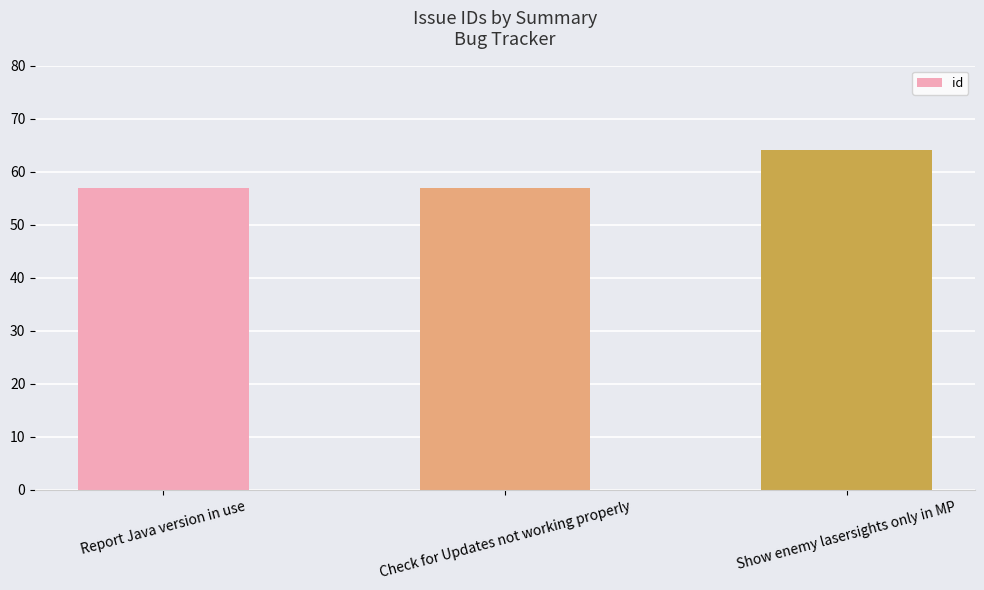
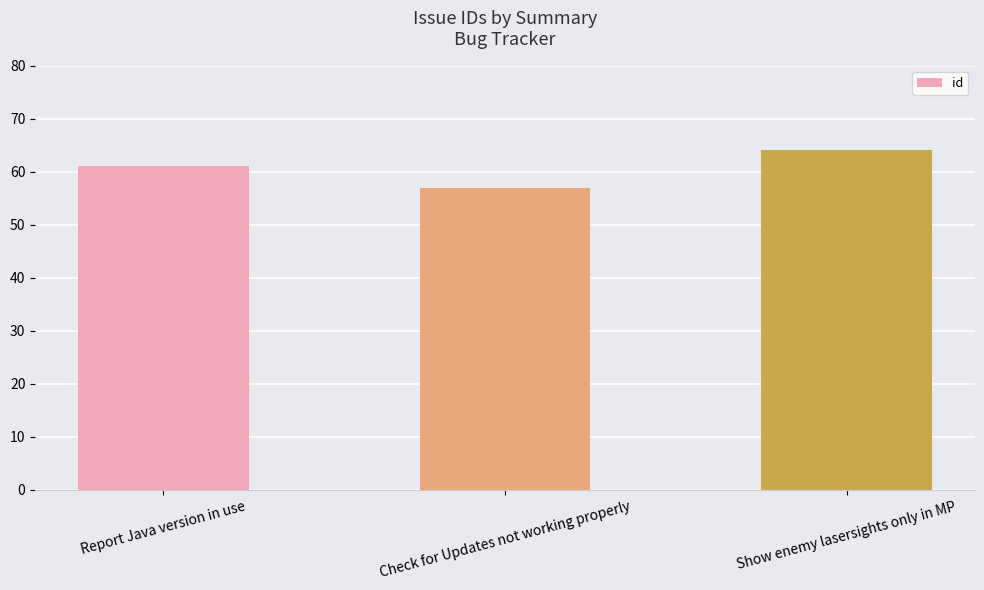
Report Java version in use: 57 -> 61
